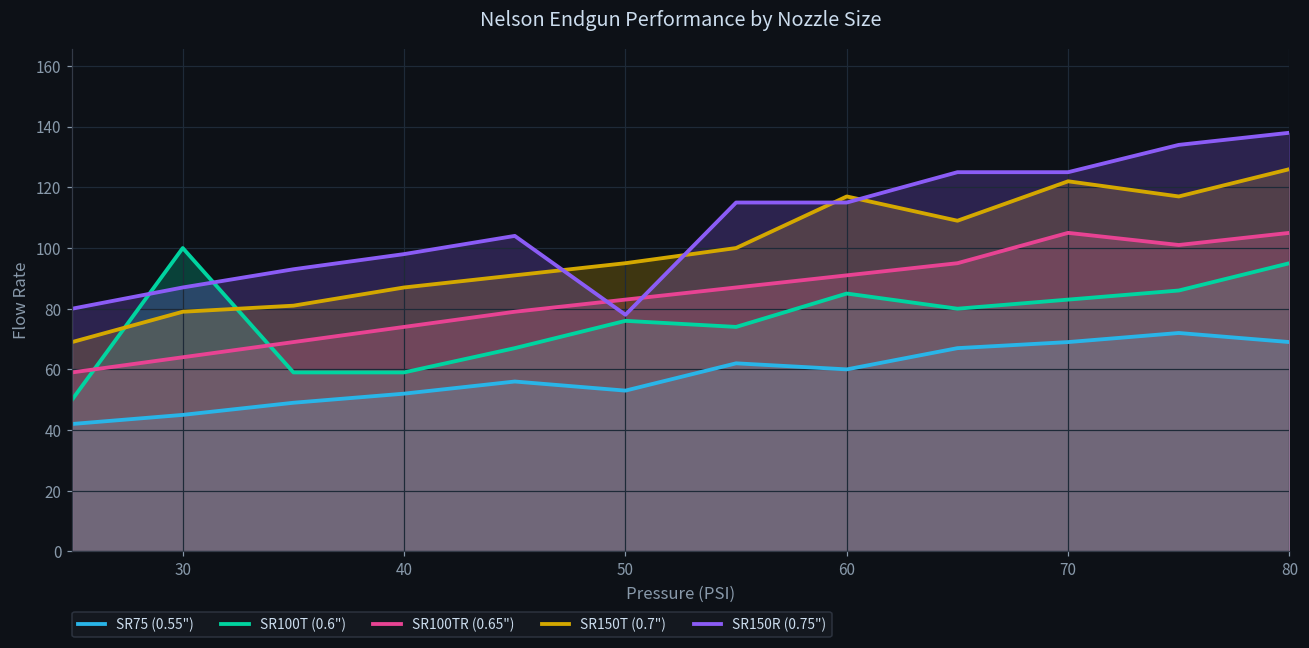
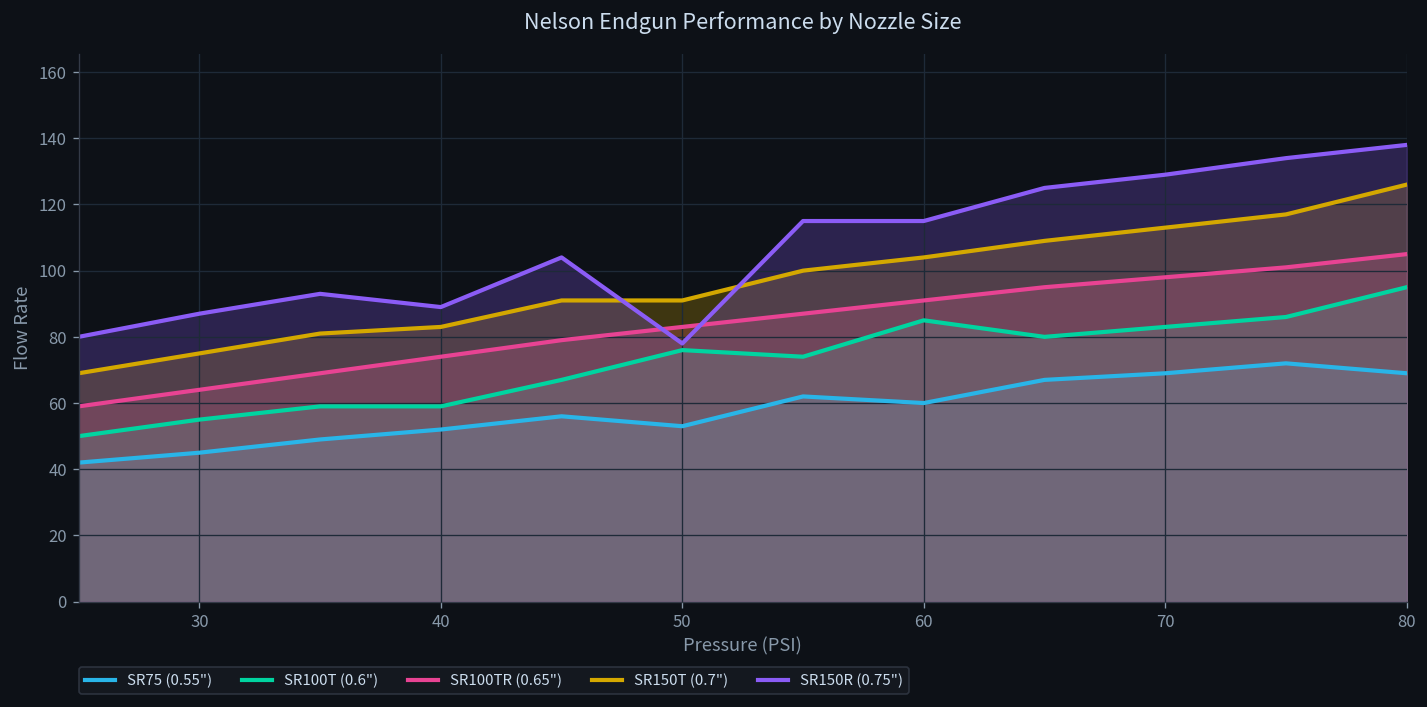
SR100T (0.6"), 30: 100 -> 55
SR150T (0.7"), 30: 79 -> 75
SR150T (0.7"), 40: 87 -> 83
SR150R (0.75"), 40: 98 -> 89
SR150T (0.7"), 50: 95 -> 91
SR150T (0.7"), 60: 117 -> 104
SR100TR (0.65"), 70: 105 -> 98
SR150T (0.7"), 70: 122 -> 113
SR150R (0.75"), 70: 125 -> 129
